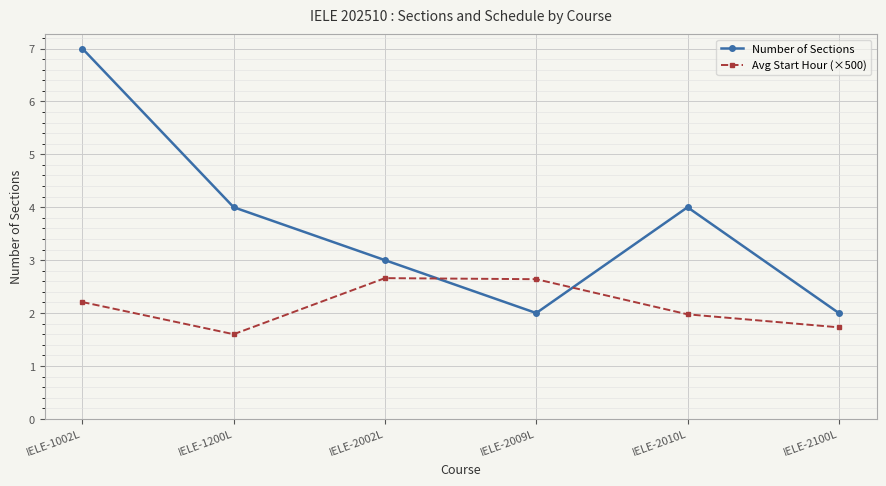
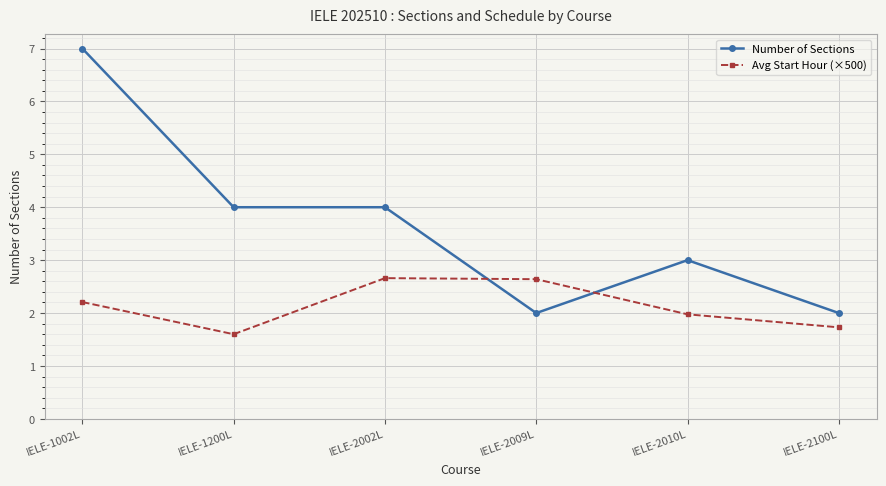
Number of Sections, IELE-2002L: 3 -> 4
Number of Sections, IELE-2010L: 4 -> 3
